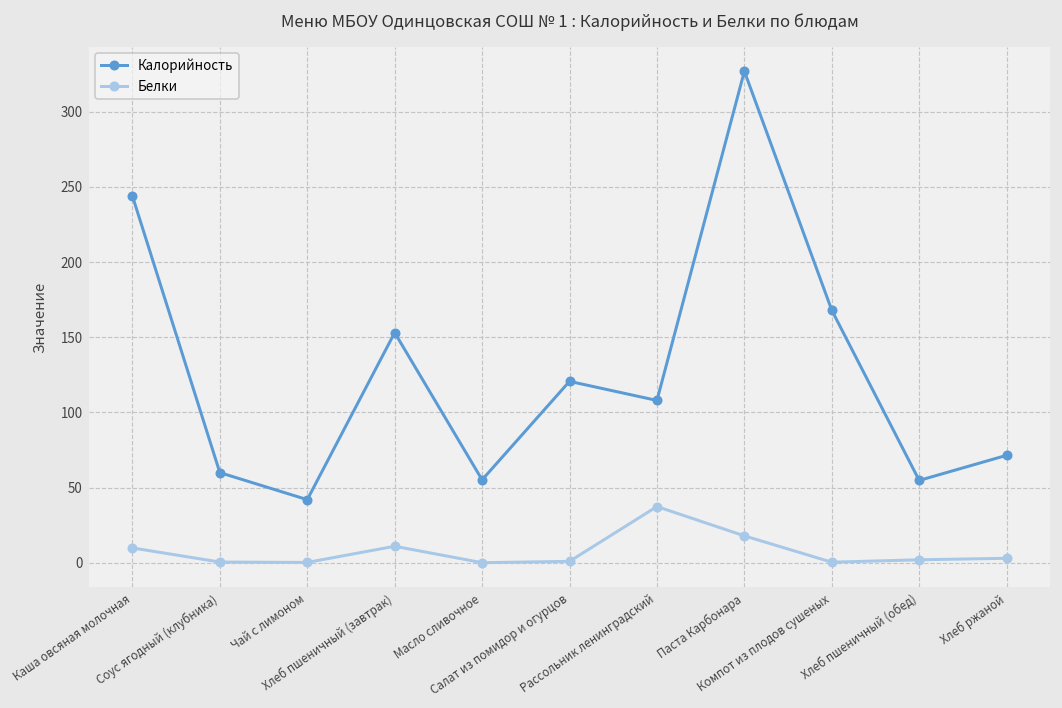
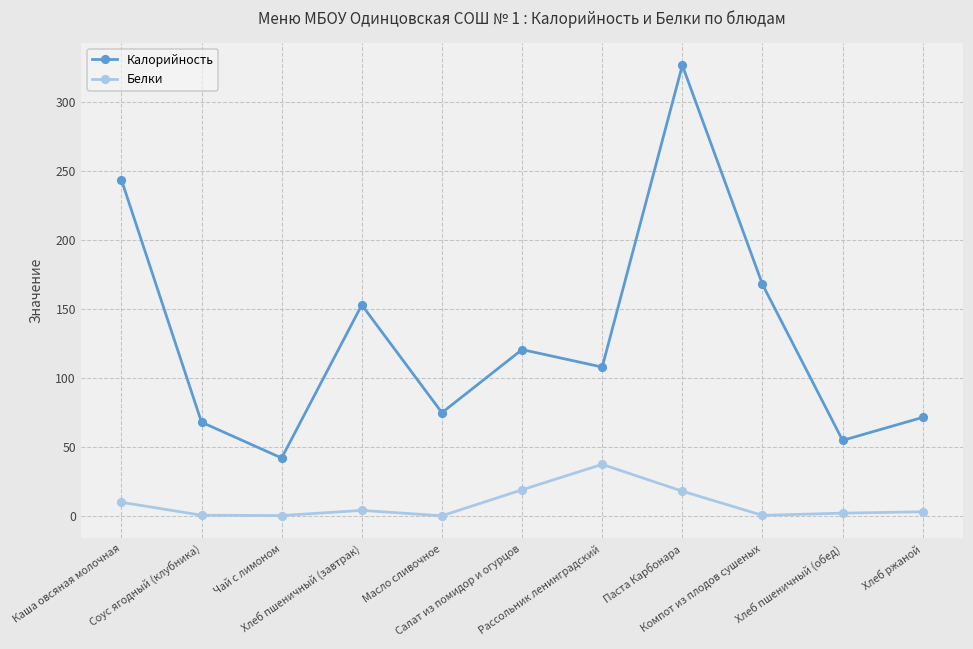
Калорийность, Соус ягодный (клубника): 60 -> 68
Белки, Хлеб пшеничный (завтрак): 11 -> 4
Калорийность, Масло сливочное: 55 -> 75
Белки, Салат из помидор и огурцов: 1 -> 19
